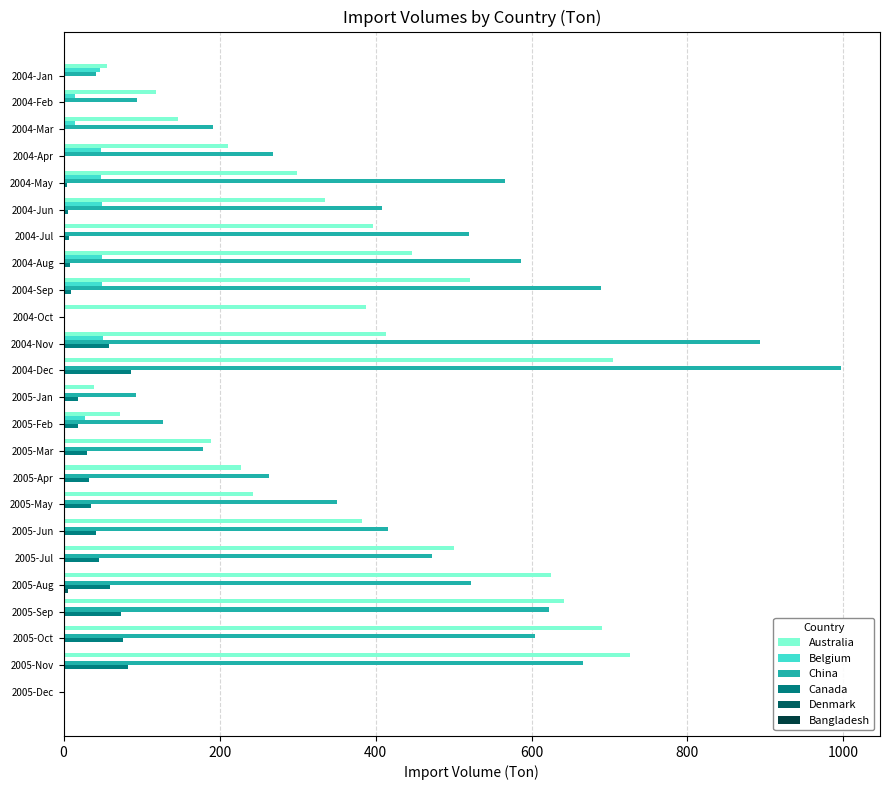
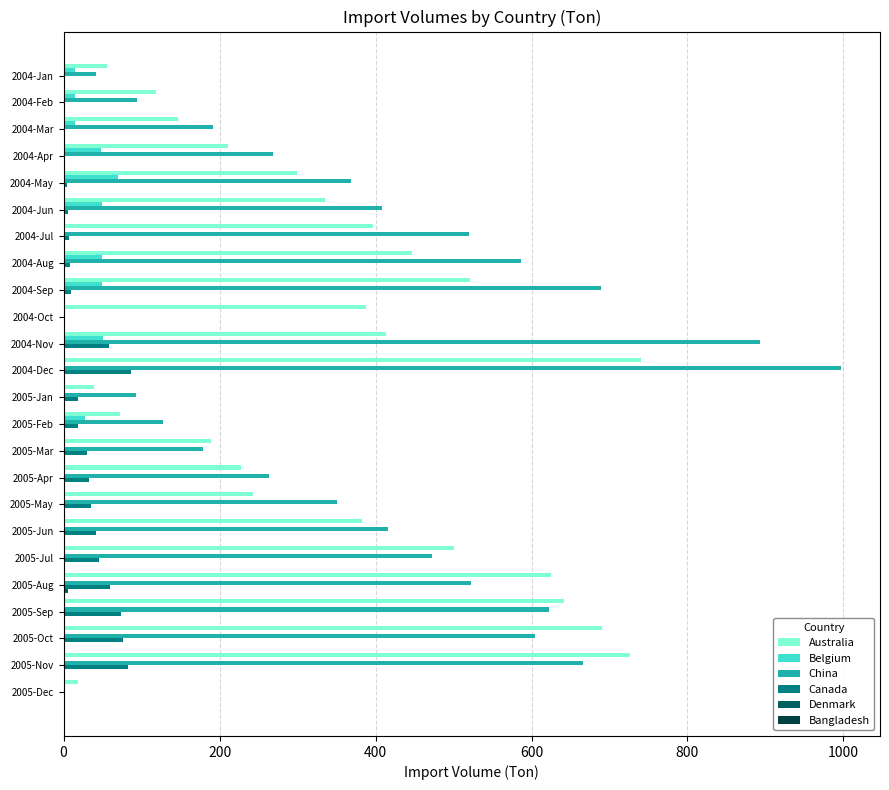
Belgium, 2004-Jan: 50 -> 10
Belgium, 2004-May: 50 -> 70
China, 2004-May: 570 -> 370
Australia, 2004-Dec: 710 -> 740
Australia, 2005-Dec: 0 -> 20
